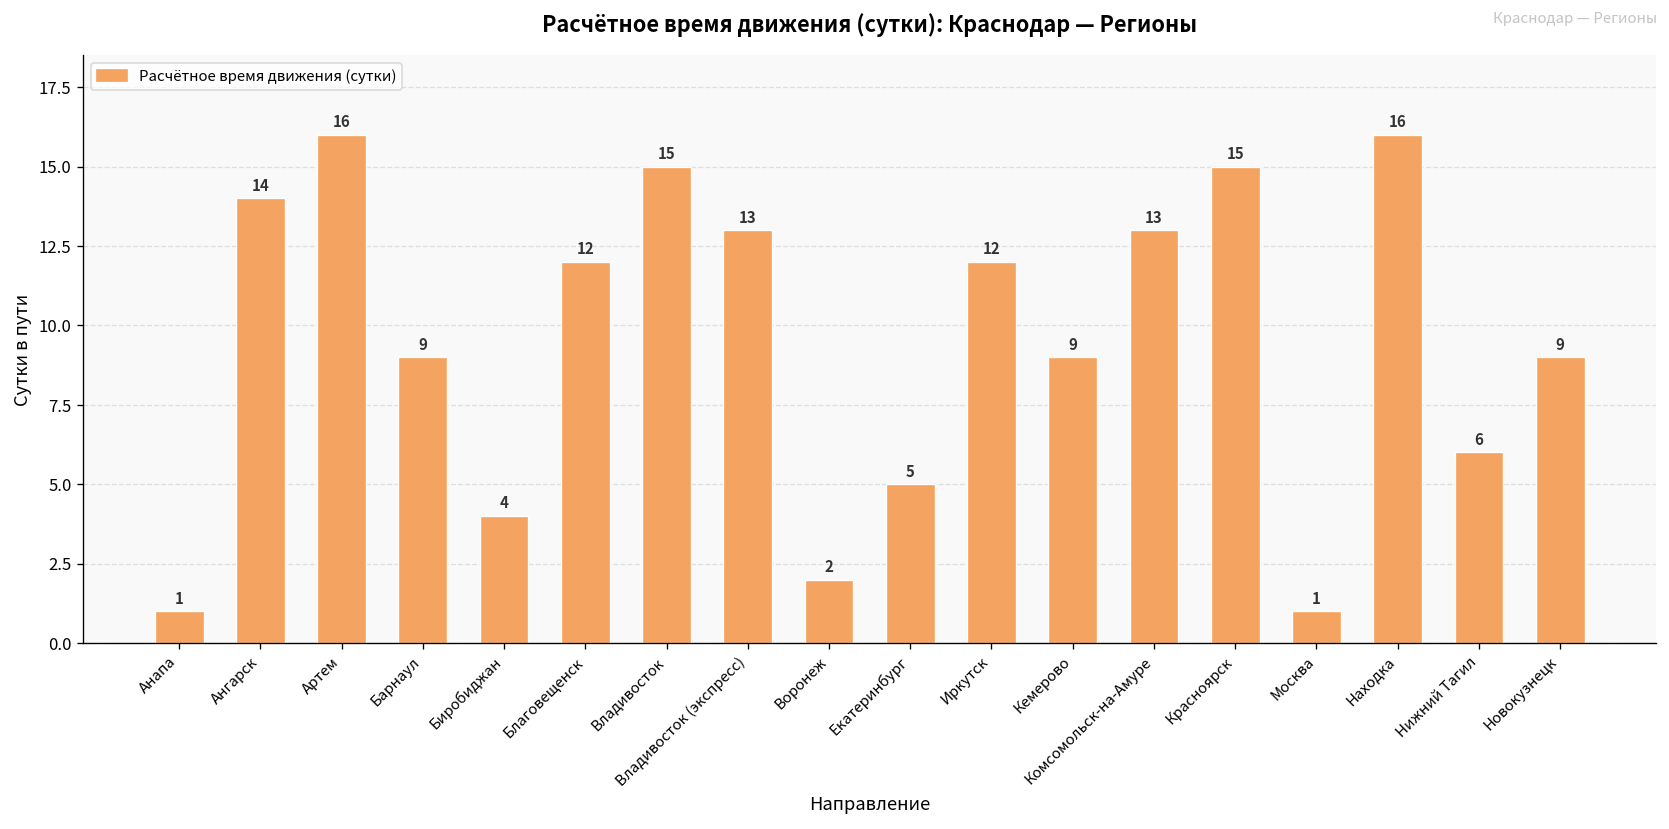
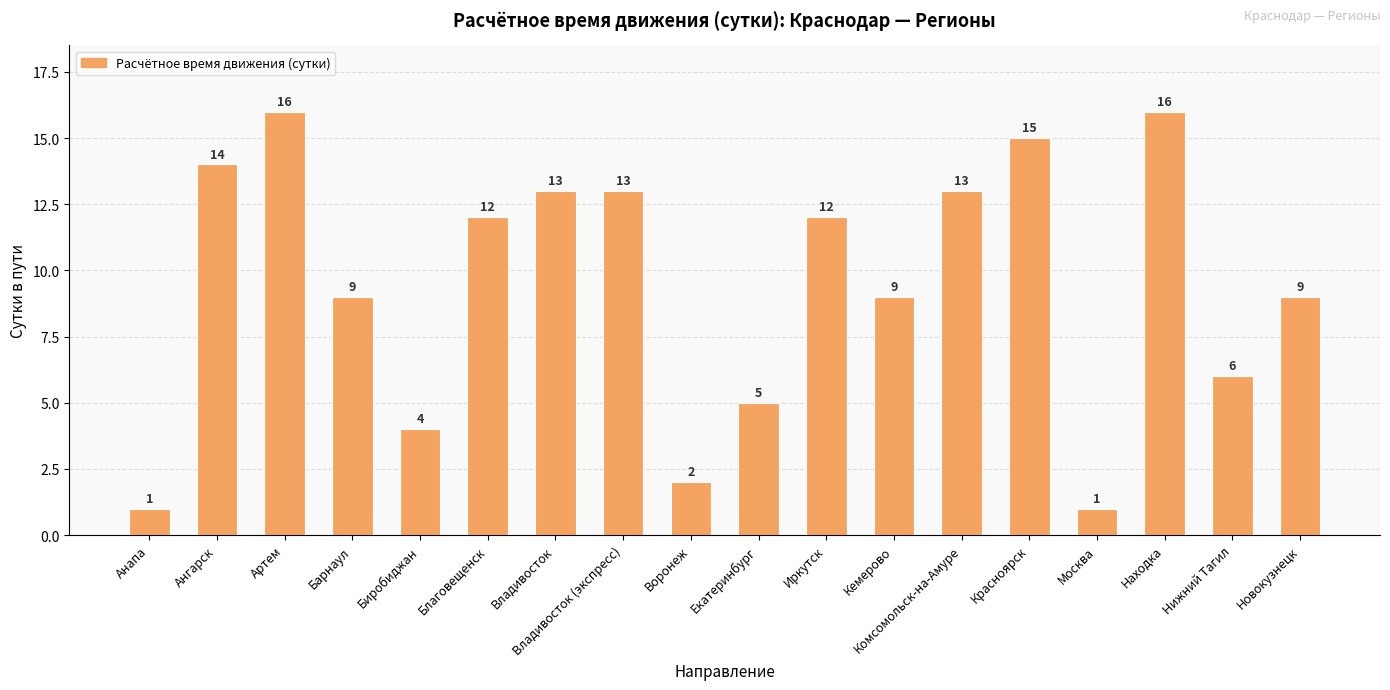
Владивосток: 15 -> 13
